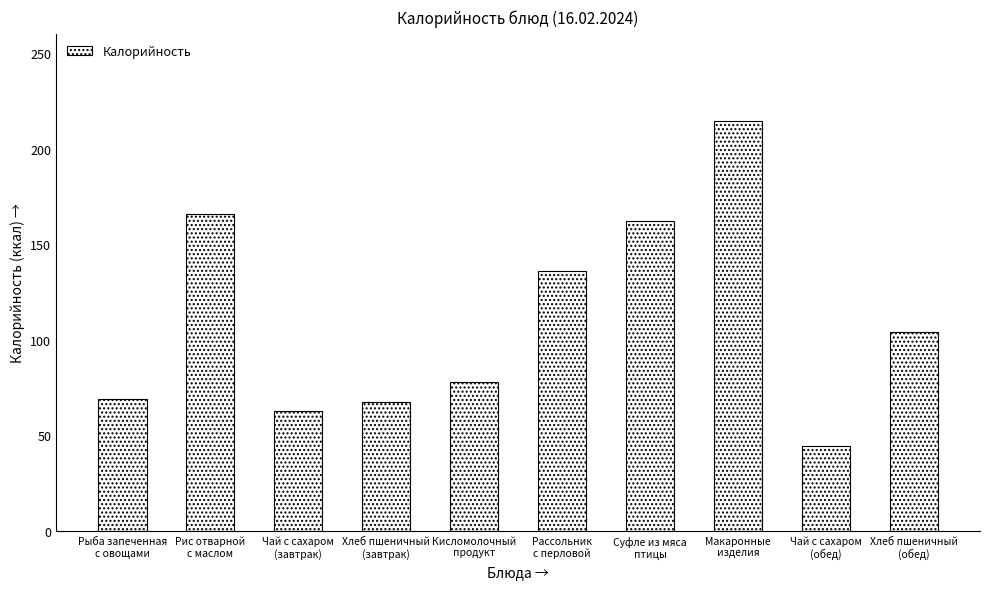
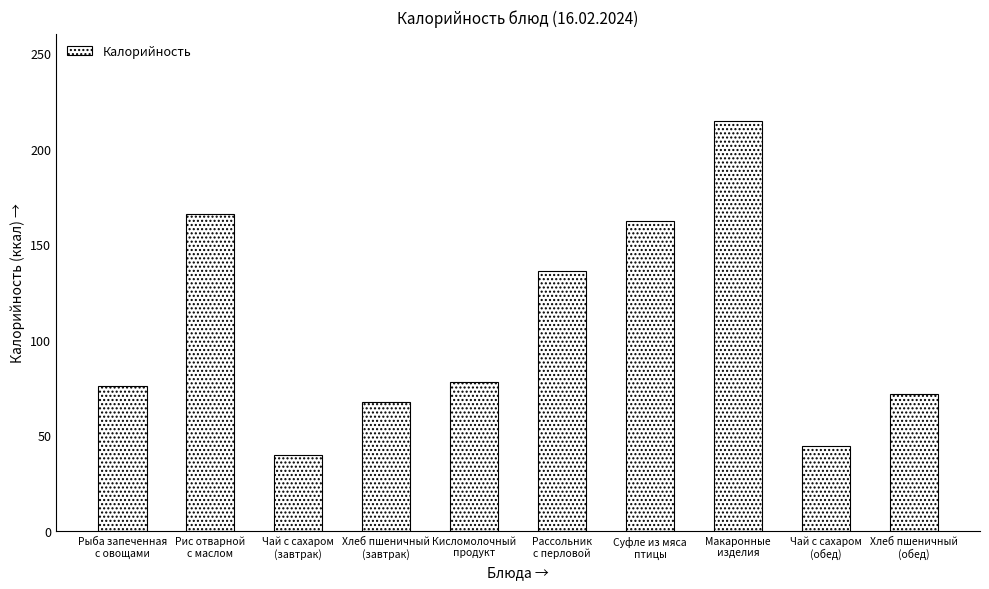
Рыба запеченная с овощами: 69 -> 76
Чай с сахаром (завтрак): 63 -> 40
Хлеб пшеничный (обед): 104 -> 71
